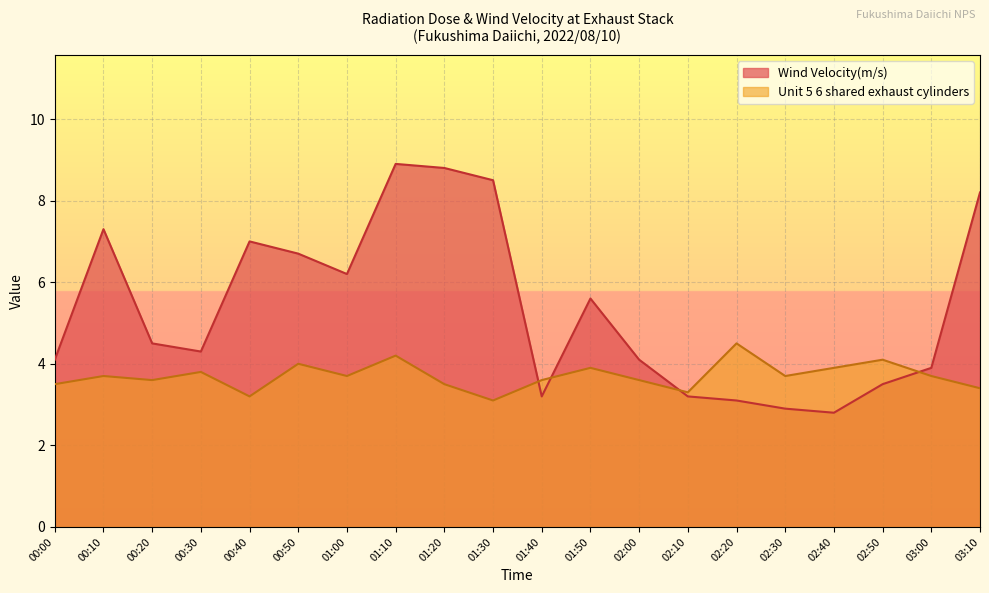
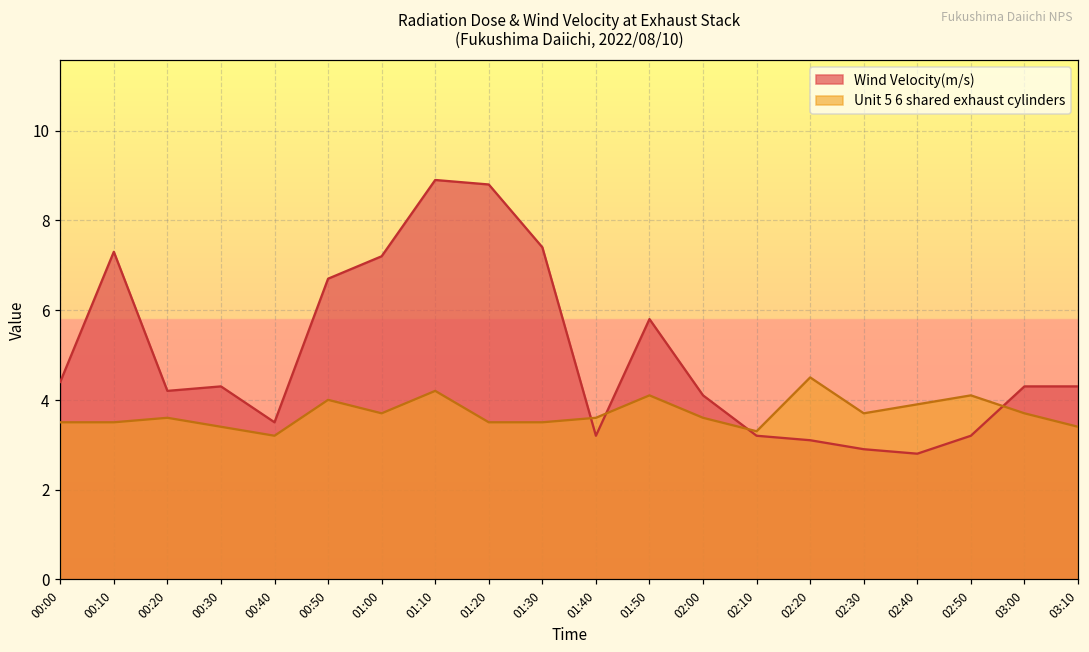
Wind Velocity(m/s), 00:00: 4.1 -> 4.4
Unit 5 6 shared exhaust cylinders, 00:10: 3.7 -> 3.5
Wind Velocity(m/s), 00:20: 4.5 -> 4.2
Unit 5 6 shared exhaust cylinders, 00:30: 3.8 -> 3.4
Wind Velocity(m/s), 00:40: 7.0 -> 3.5
Wind Velocity(m/s), 01:00: 6.2 -> 7.2
Wind Velocity(m/s), 01:30: 8.5 -> 7.4
Unit 5 6 shared exhaust cylinders, 01:30: 3.1 -> 3.5
Wind Velocity(m/s), 01:50: 5.6 -> 5.8
Unit 5 6 shared exhaust cylinders, 01:50: 3.9 -> 4.1
Wind Velocity(m/s), 02:50: 3.5 -> 3.2
Wind Velocity(m/s), 03:00: 3.9 -> 4.3
Wind Velocity(m/s), 03:10: 8.2 -> 4.3
